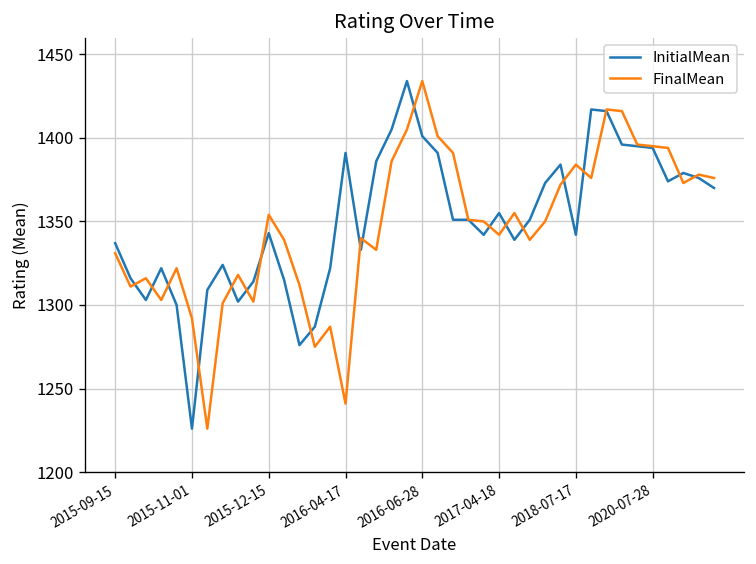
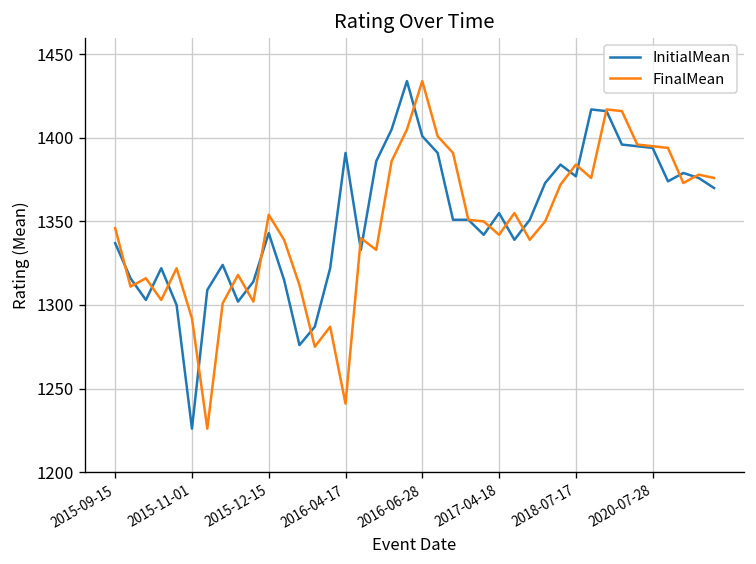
FinalMean, 2015-09-15: 1331 -> 1346
InitialMean, 2018-07-17: 1342 -> 1377
